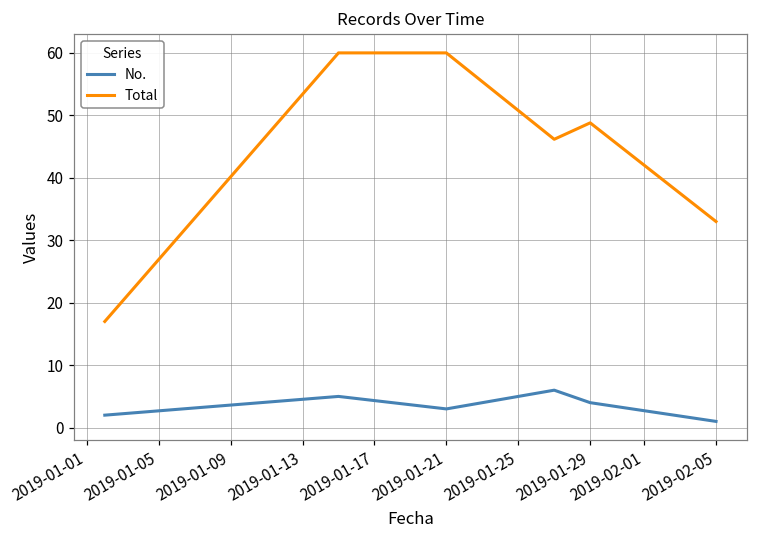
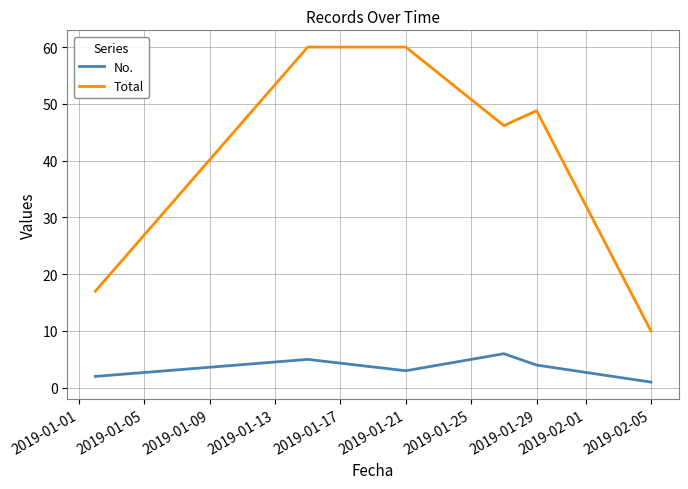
Total, 2019-02-05: 33 -> 10
